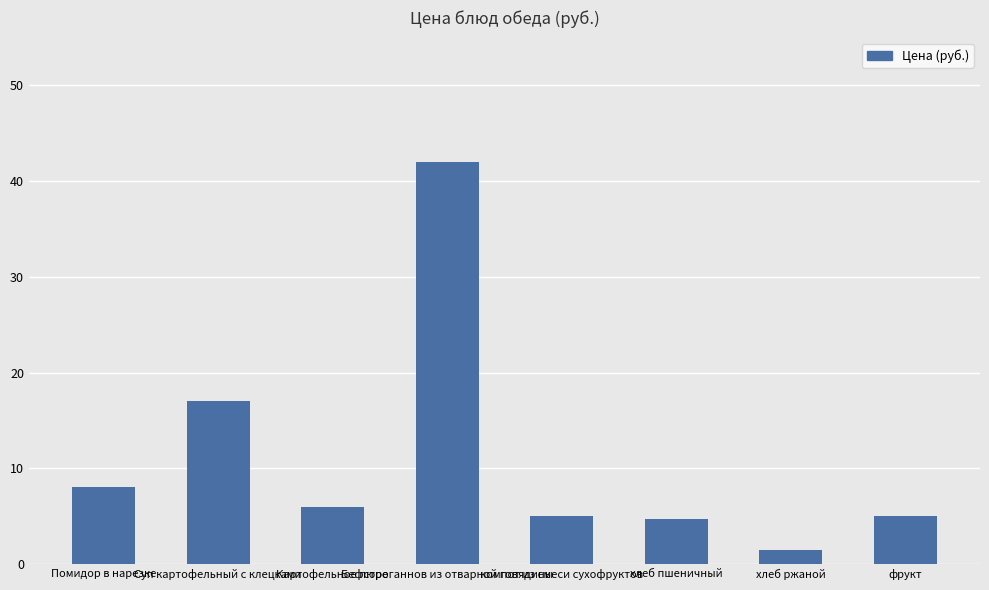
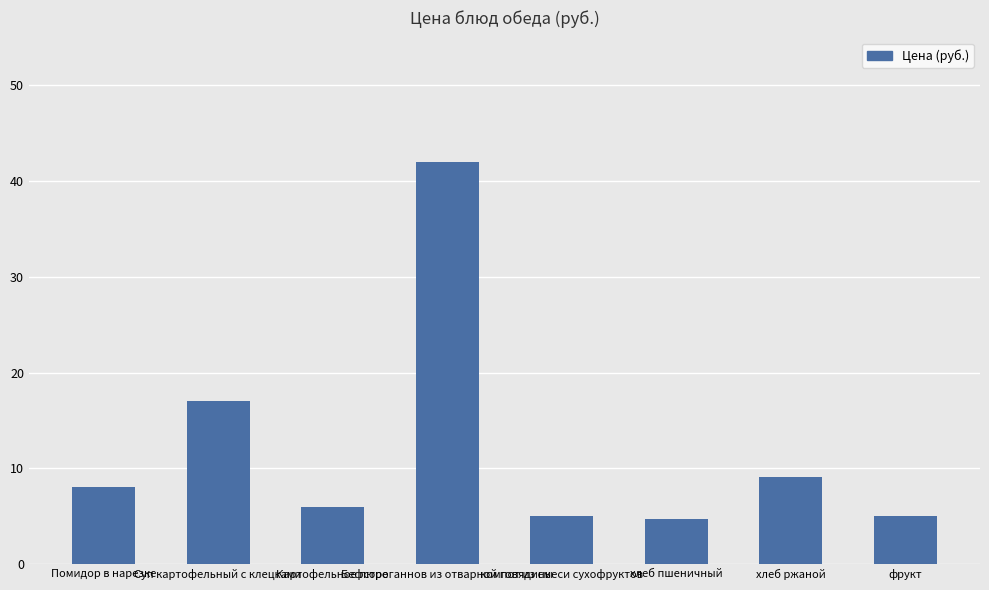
хлеб ржаной: 2 -> 9
